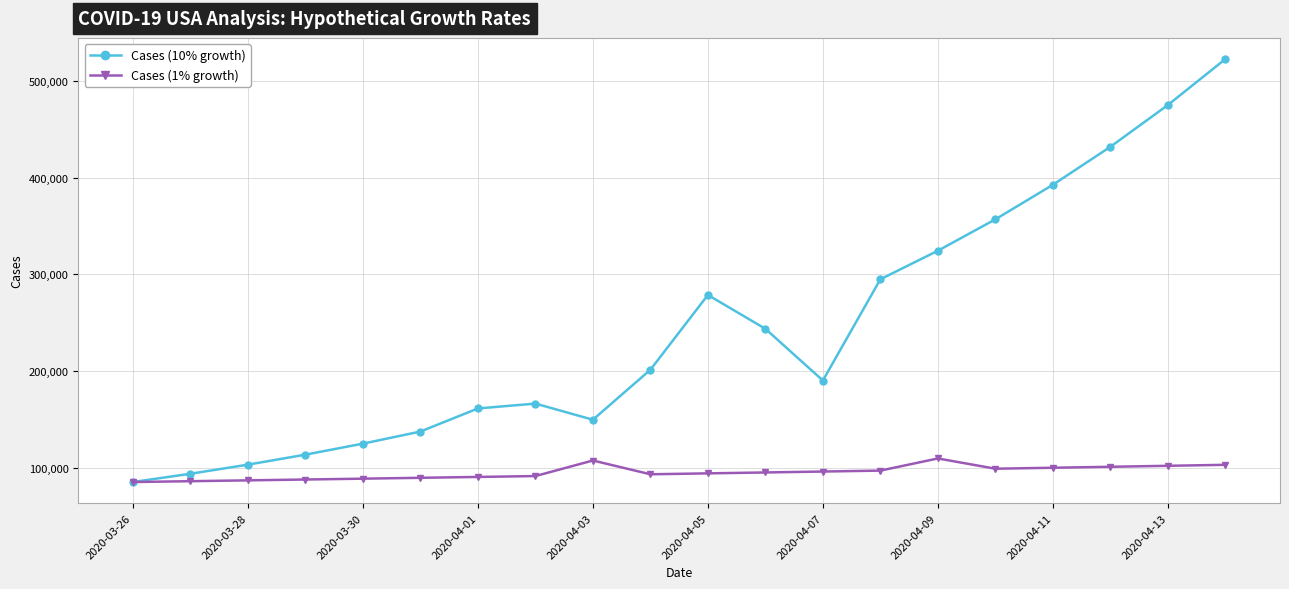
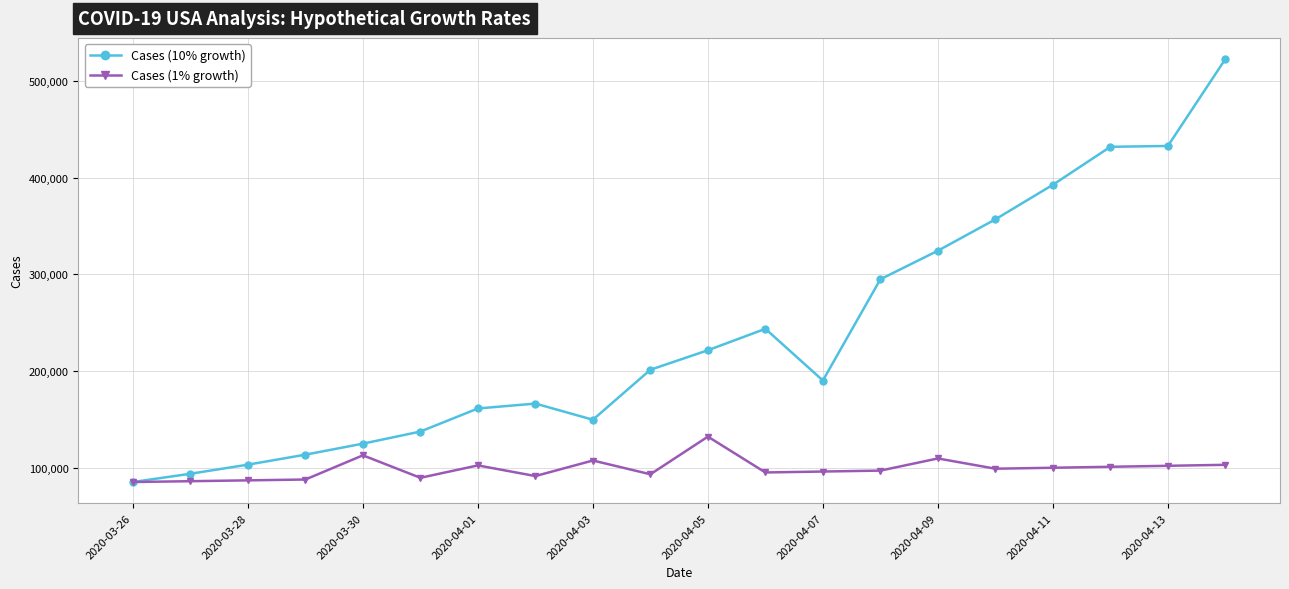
Cases (1% growth), 2020-03-30: 90,000 -> 110,000
Cases (1% growth), 2020-04-01: 90,000 -> 100,000
Cases (10% growth), 2020-04-05: 280,000 -> 220,000
Cases (1% growth), 2020-04-05: 90,000 -> 130,000
Cases (10% growth), 2020-04-13: 480,000 -> 430,000
